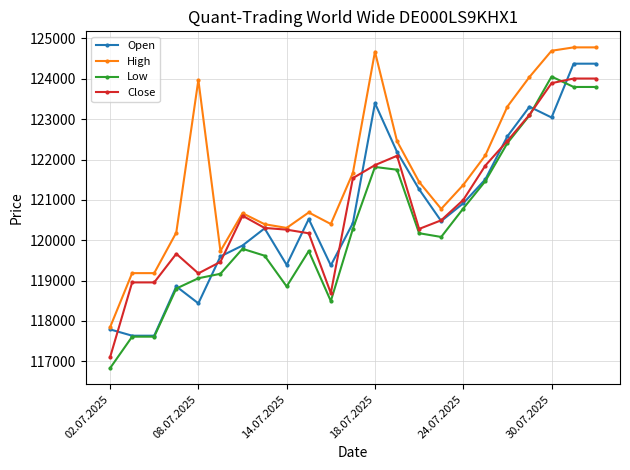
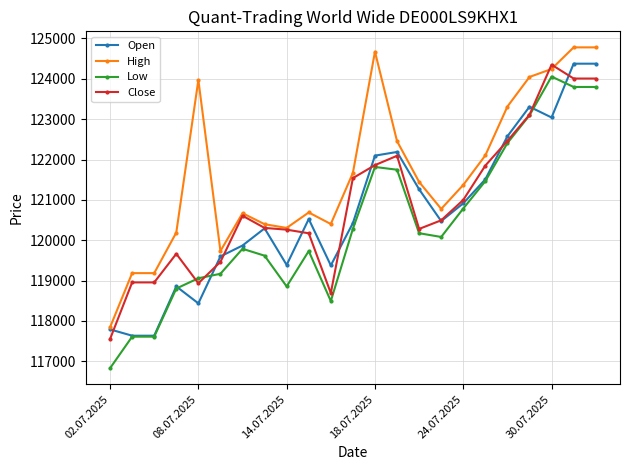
Close, 02.07.2025: 117100 -> 117600
Close, 08.07.2025: 119200 -> 118900
Open, 18.07.2025: 123400 -> 122100
High, 30.07.2025: 124700 -> 124200
Close, 30.07.2025: 123900 -> 124300
